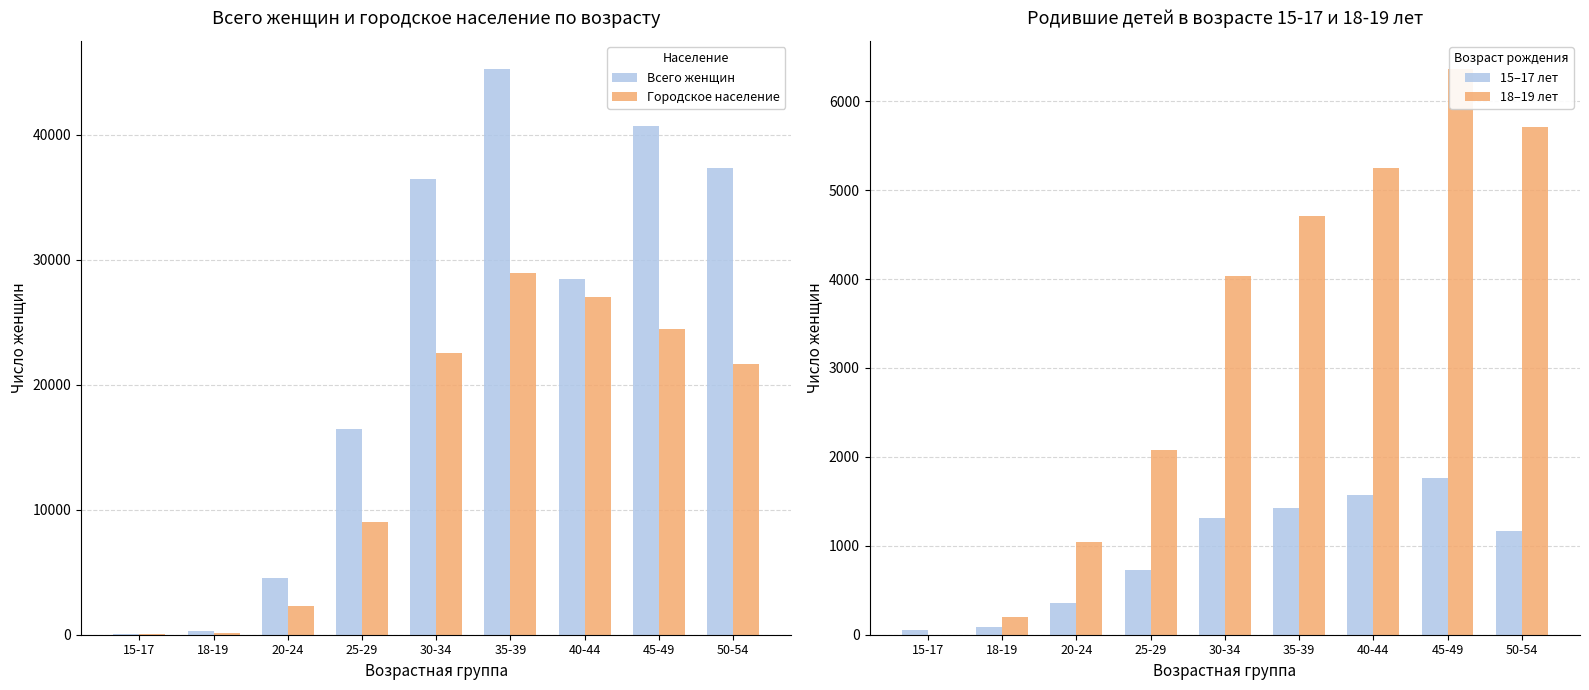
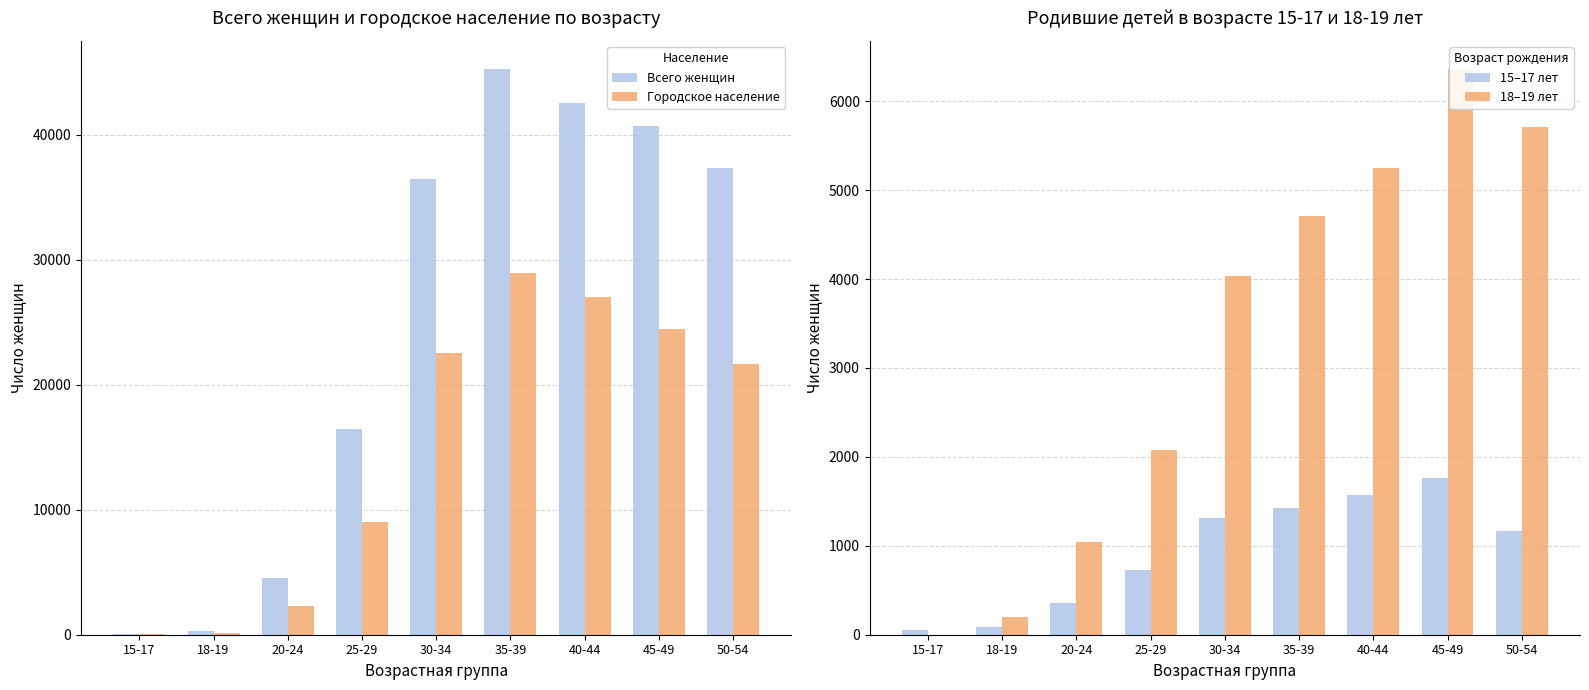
Всего женщин и городское население по возрасту, Всего женщин, 40-44: 28500 -> 42600
